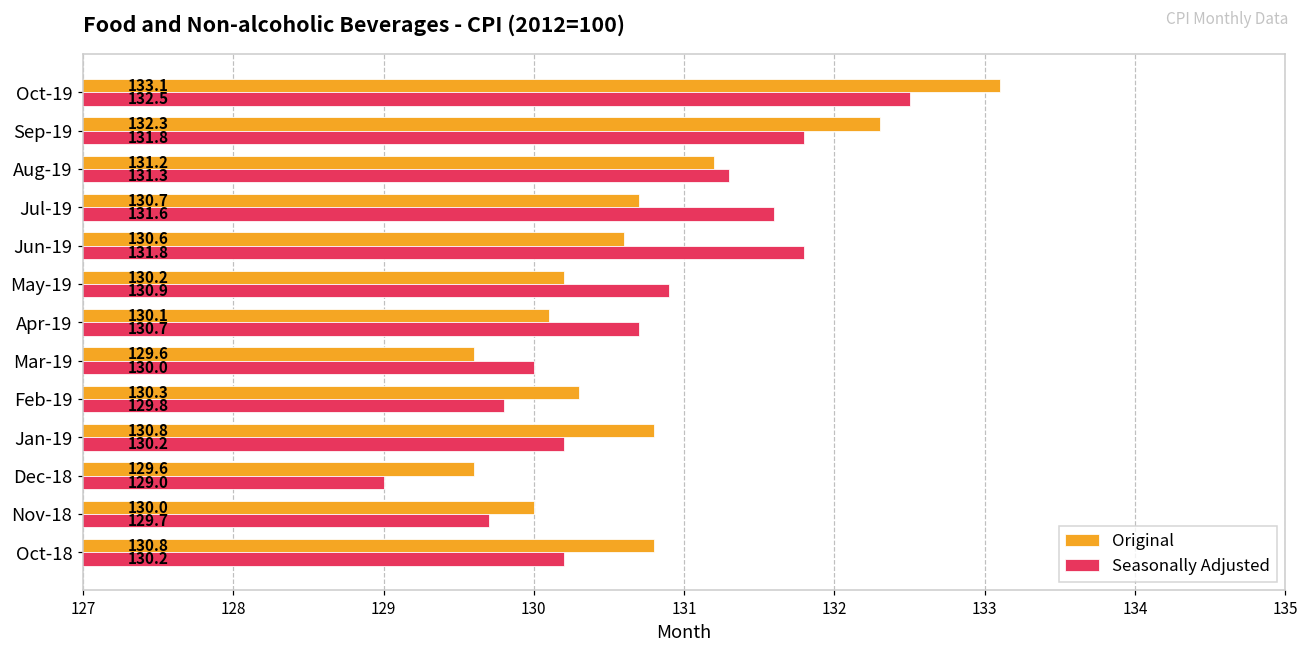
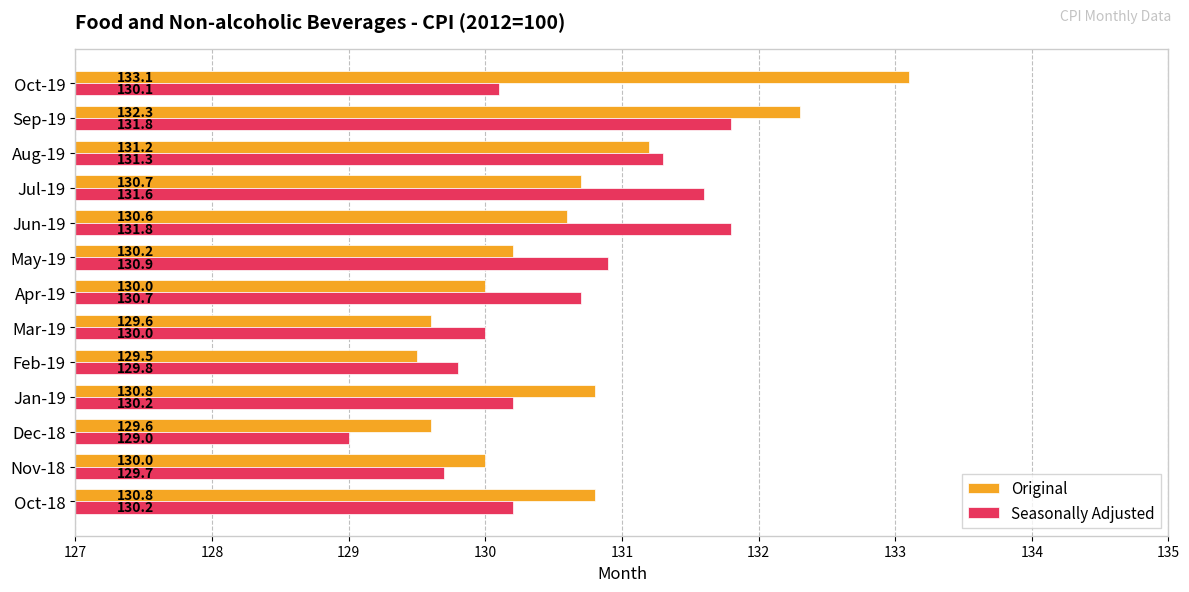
Seasonally Adjusted, Oct-19: 132.5 -> 130.1
Original, Apr-19: 130.1 -> 130.0
Original, Feb-19: 130.3 -> 129.5
